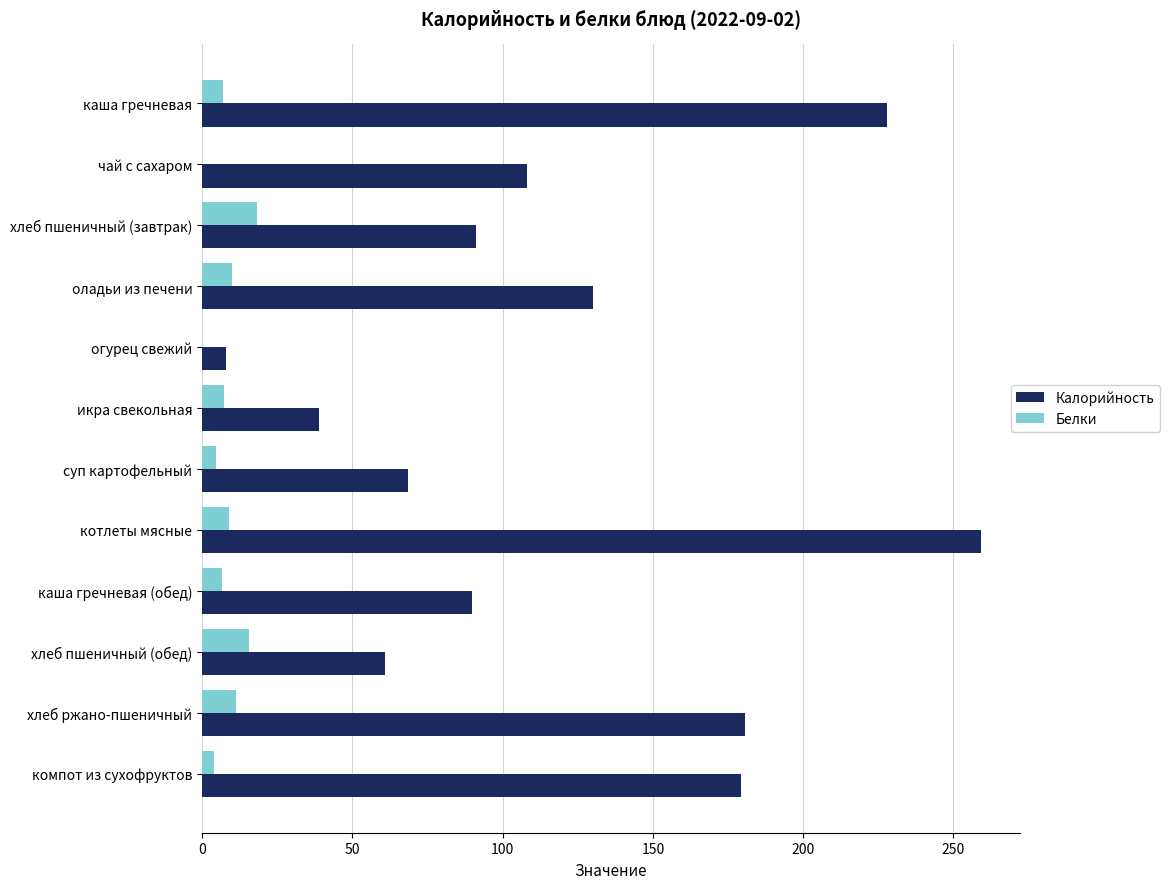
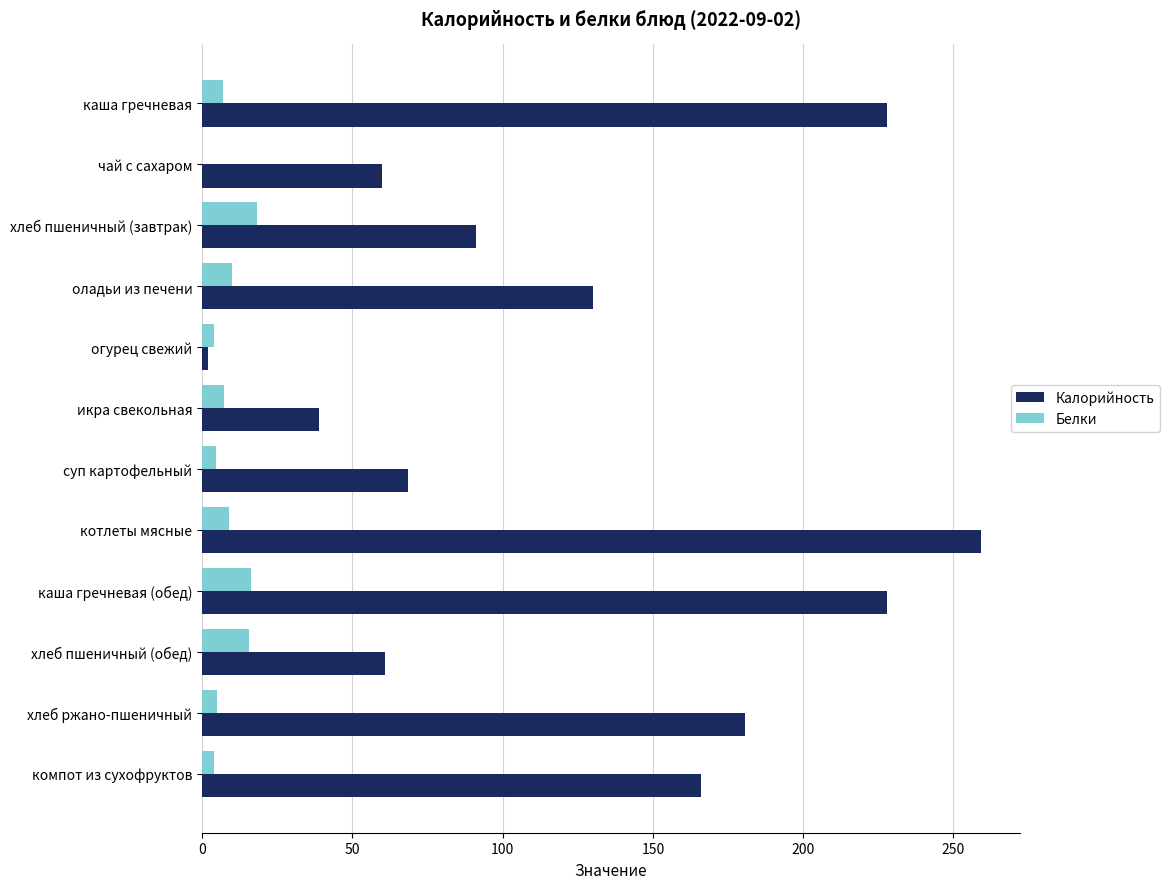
Калорийность, чай с сахаром: 108 -> 60
Белки, огурец свежий: 0 -> 4
Калорийность, огурец свежий: 8 -> 2
Белки, каша гречневая (обед): 7 -> 16
Калорийность, каша гречневая (обед): 90 -> 228
Белки, хлеб ржано-пшеничный: 11 -> 5
Калорийность, компот из сухофруктов: 179 -> 166
